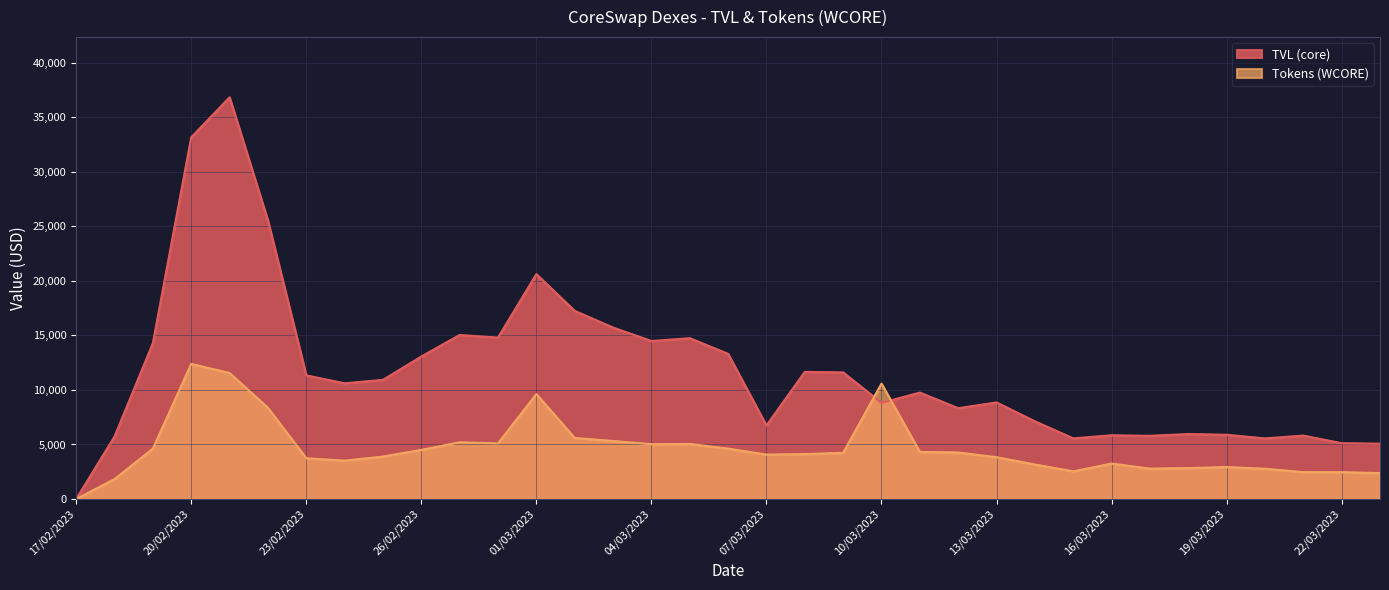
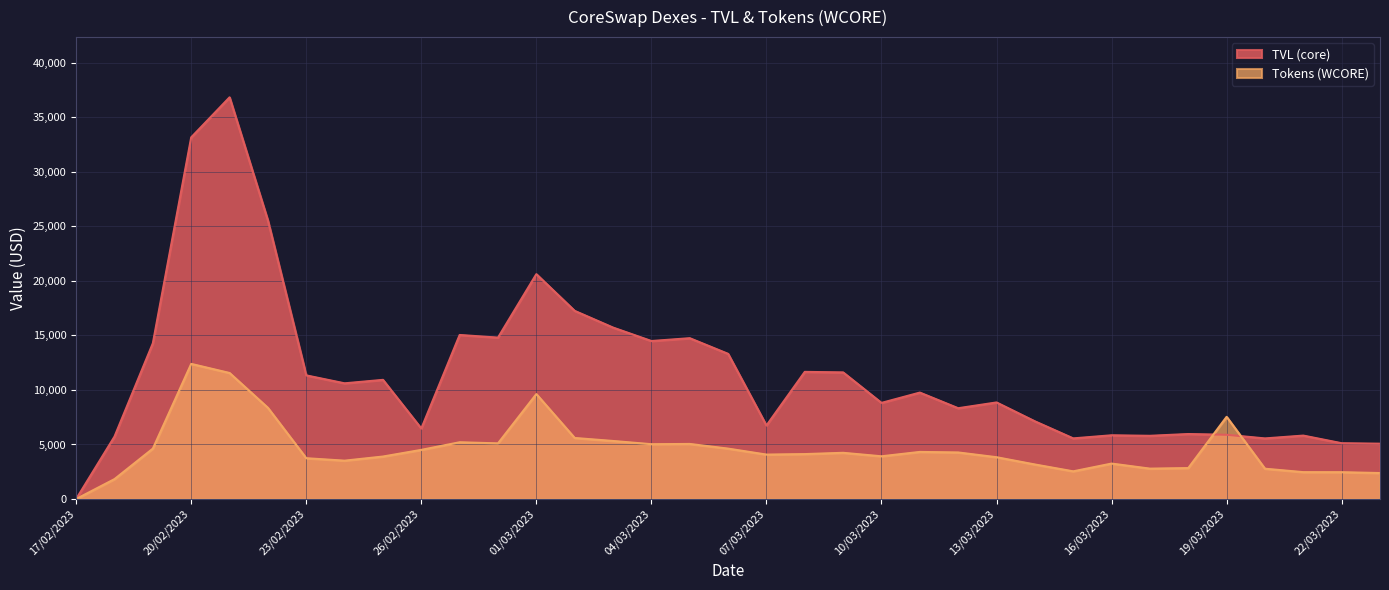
TVL (core), 26/02/2023: 13,100 -> 6,500
Tokens (WCORE), 10/03/2023: 10,600 -> 3,900
Tokens (WCORE), 19/03/2023: 2,900 -> 7,500
